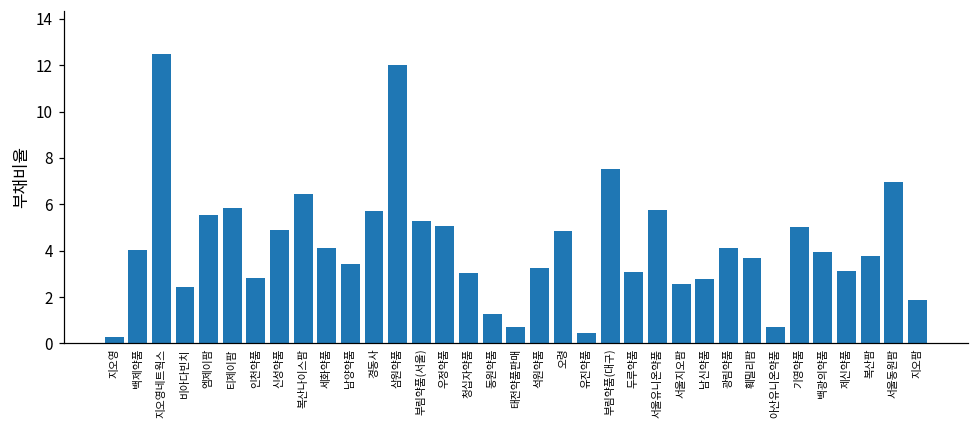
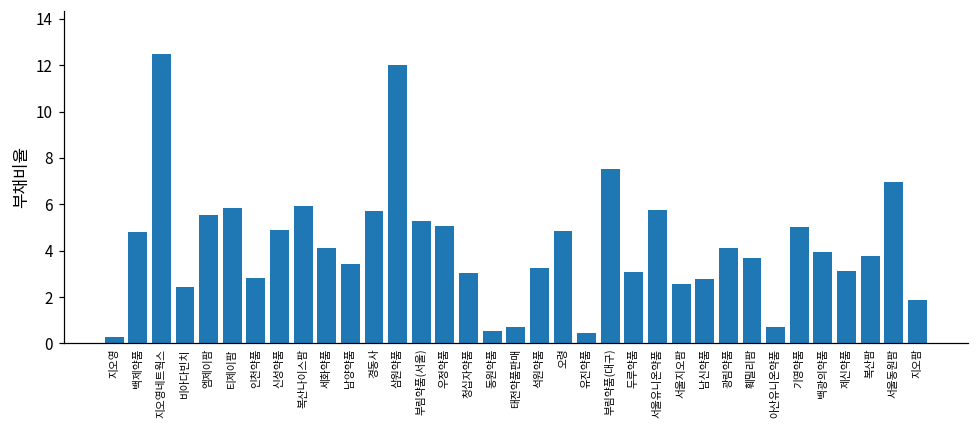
백제약품: 4.0 -> 4.8
복산나이스팜: 6.4 -> 5.9
동원약품: 1.3 -> 0.5
